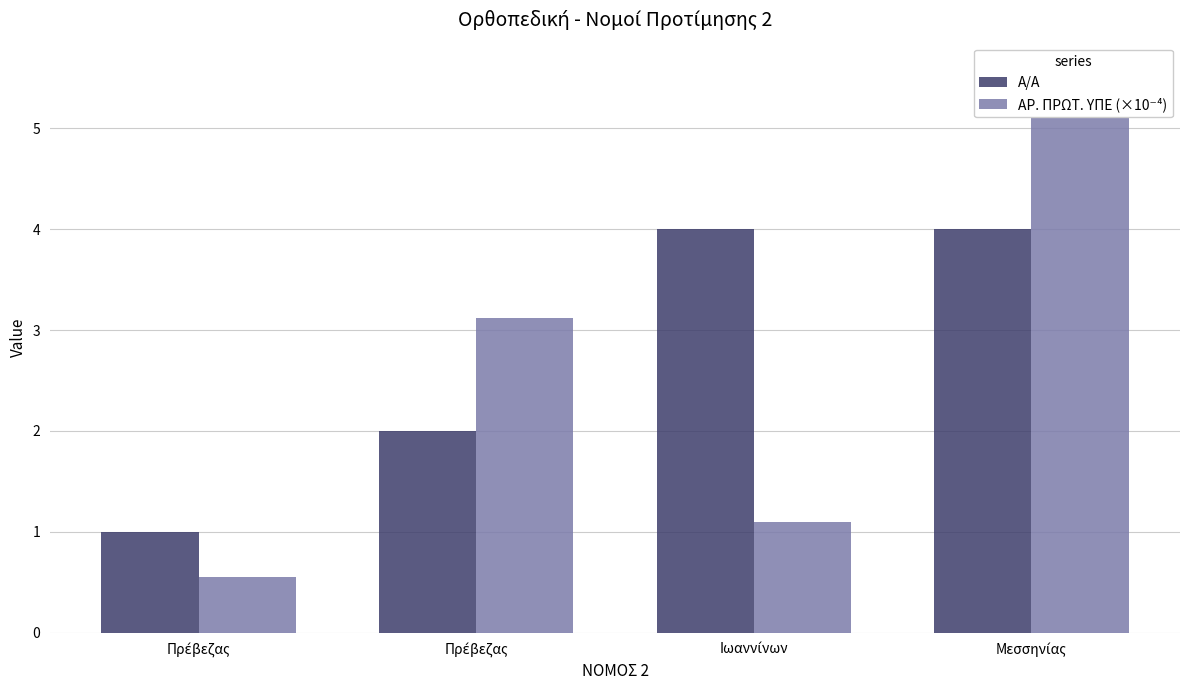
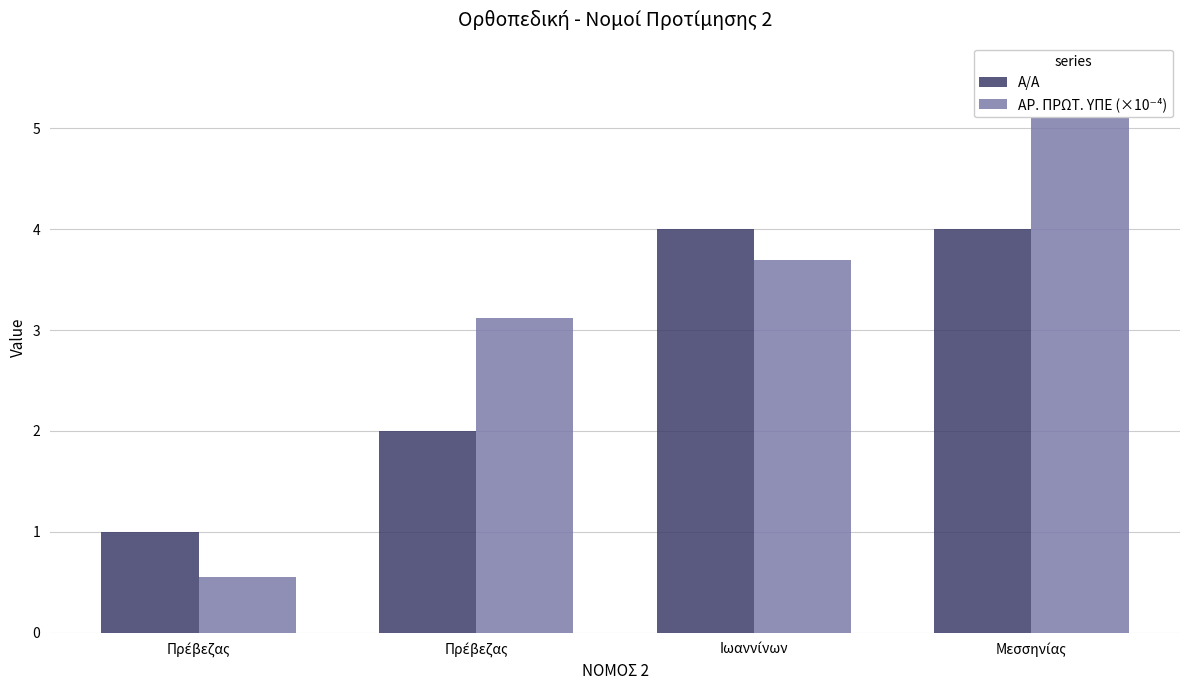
ΑΡ. ΠΡΩΤ. ΥΠΕ (×10⁻⁴), Ιωαννίνων: 1.09 -> 3.70
